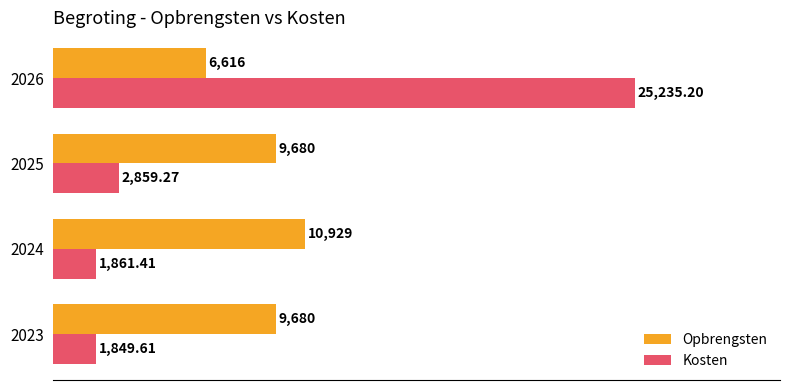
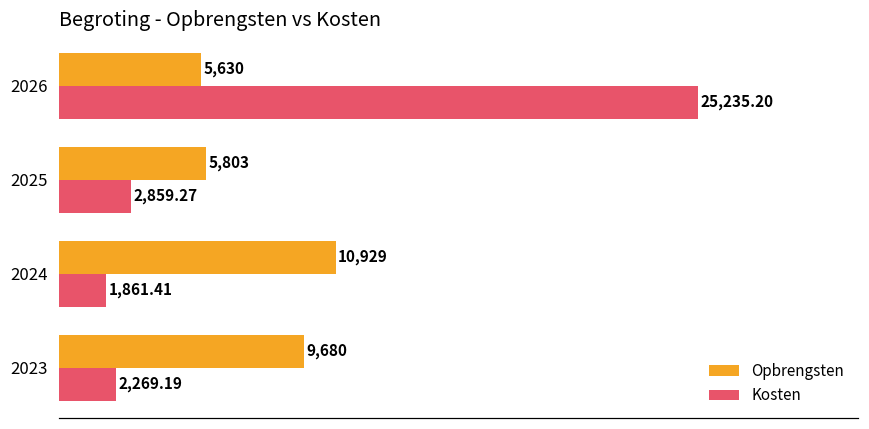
Opbrengsten, 2026: 6,616 -> 5,630
Opbrengsten, 2025: 9,680 -> 5,803
Kosten, 2023: 1,849.61 -> 2,269.19
